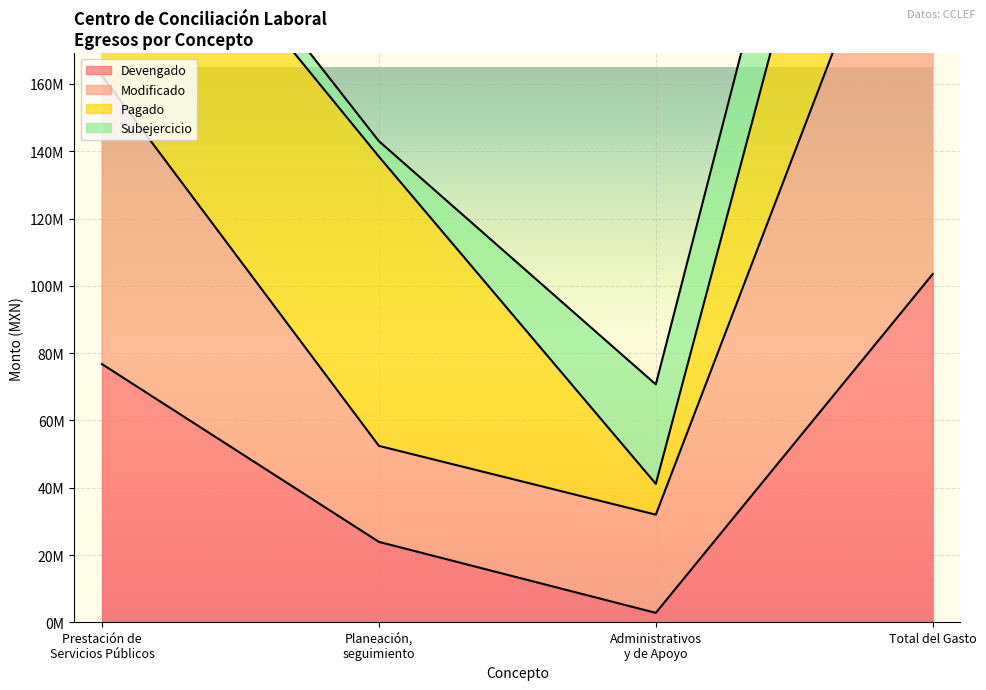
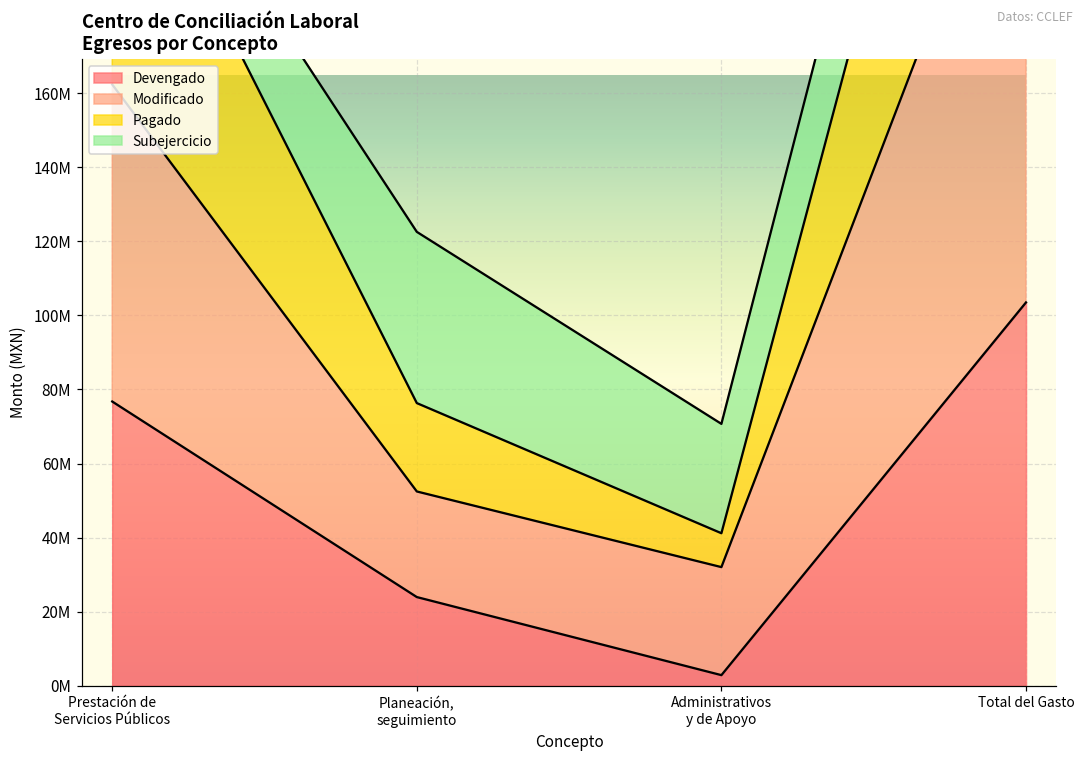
Pagado, Planeación, seguimiento: 86000000 -> 24000000
Subejercicio, Planeación, seguimiento: 5000000 -> 46000000
